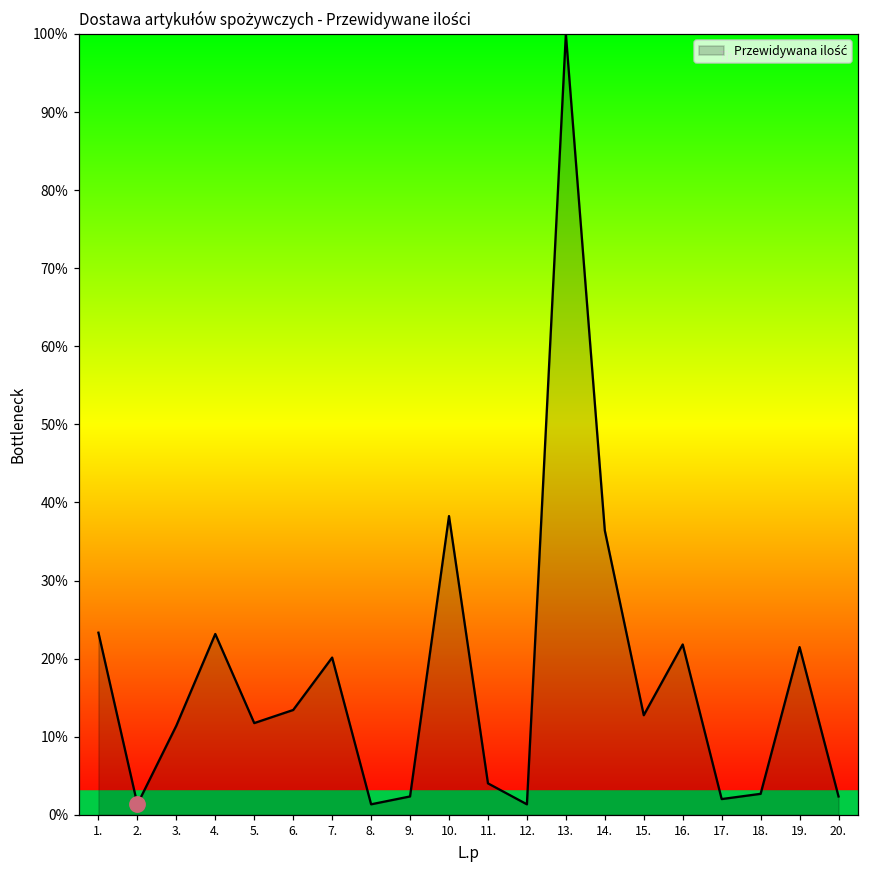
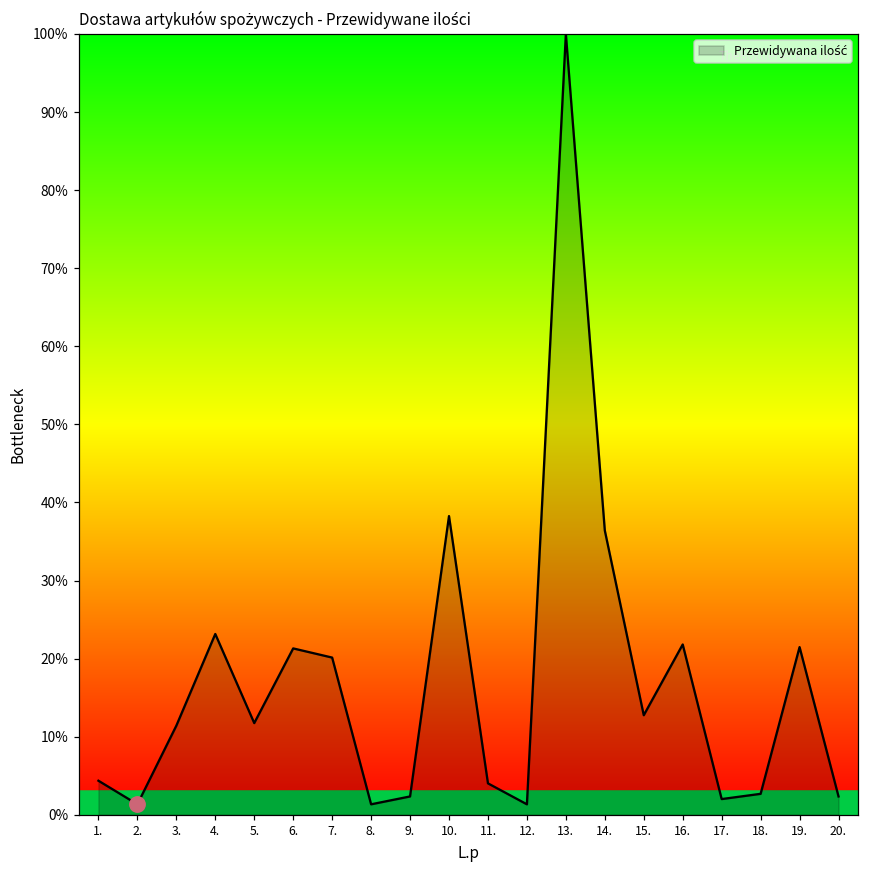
Przewidywana ilość, 1.: 23% -> 4%
Przewidywana ilość, 6.: 13% -> 21%
